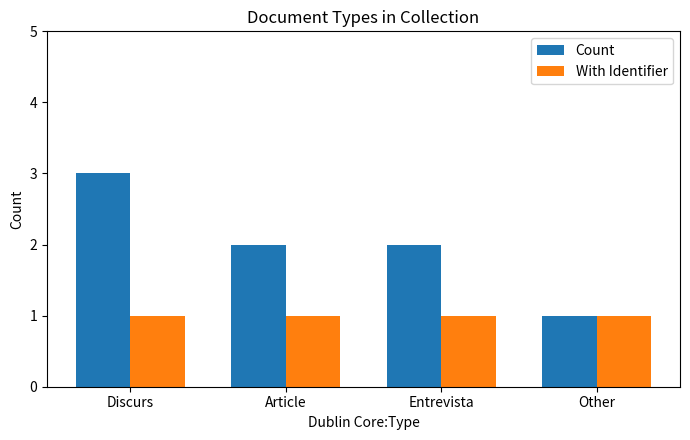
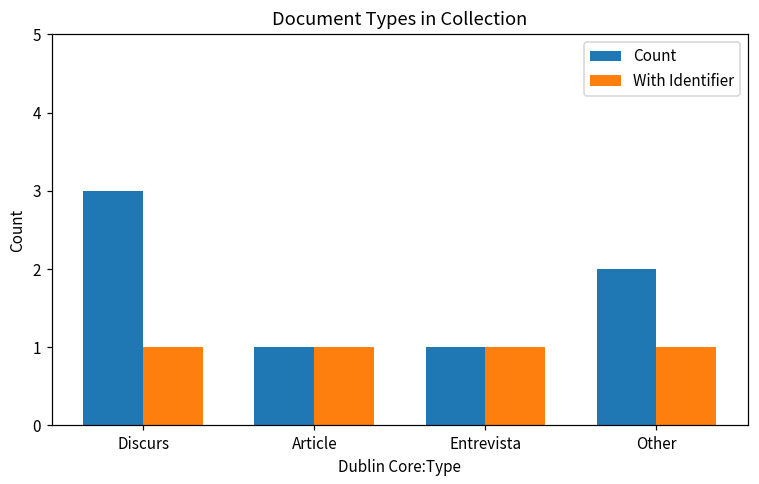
Count, Article: 2 -> 1
Count, Entrevista: 2 -> 1
Count, Other: 1 -> 2
